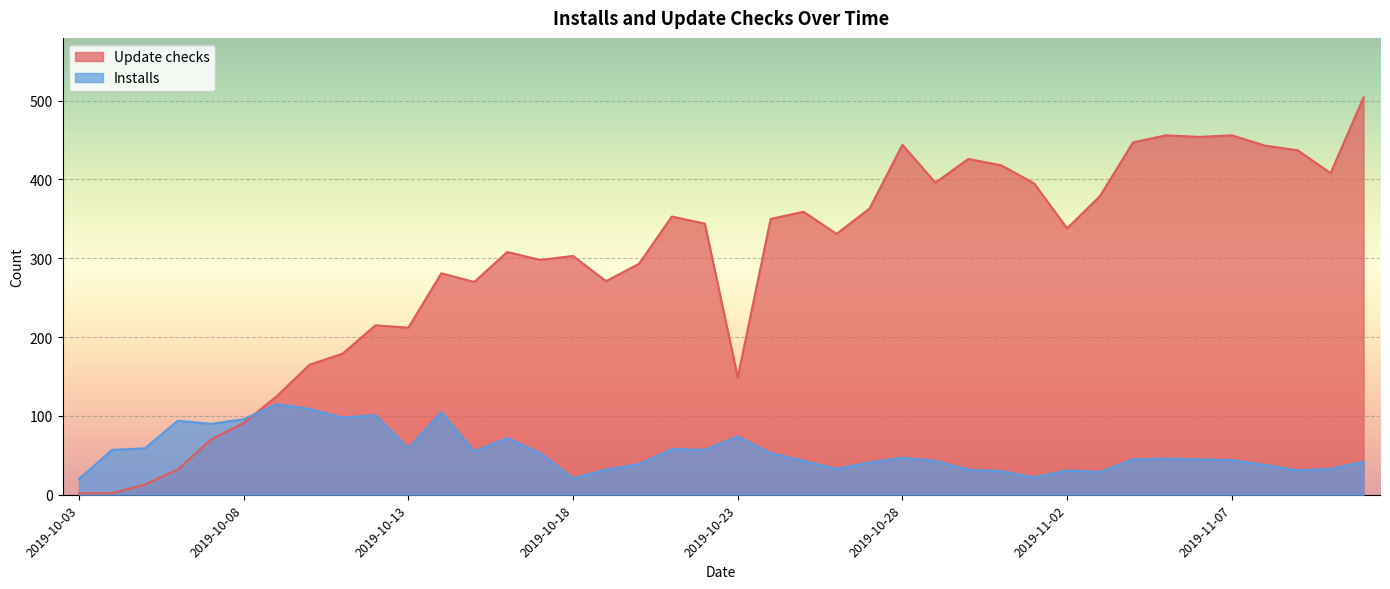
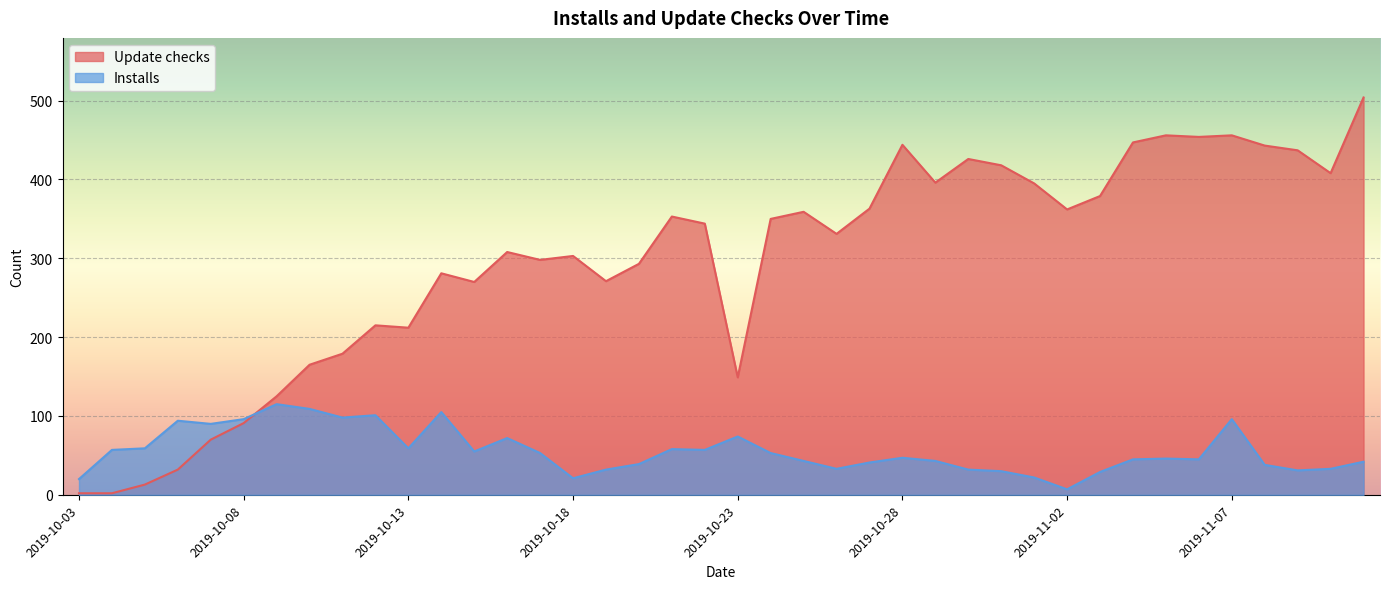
Update checks, 2019-11-02: 340 -> 360
Installs, 2019-11-02: 30 -> 10
Installs, 2019-11-07: 40 -> 100
